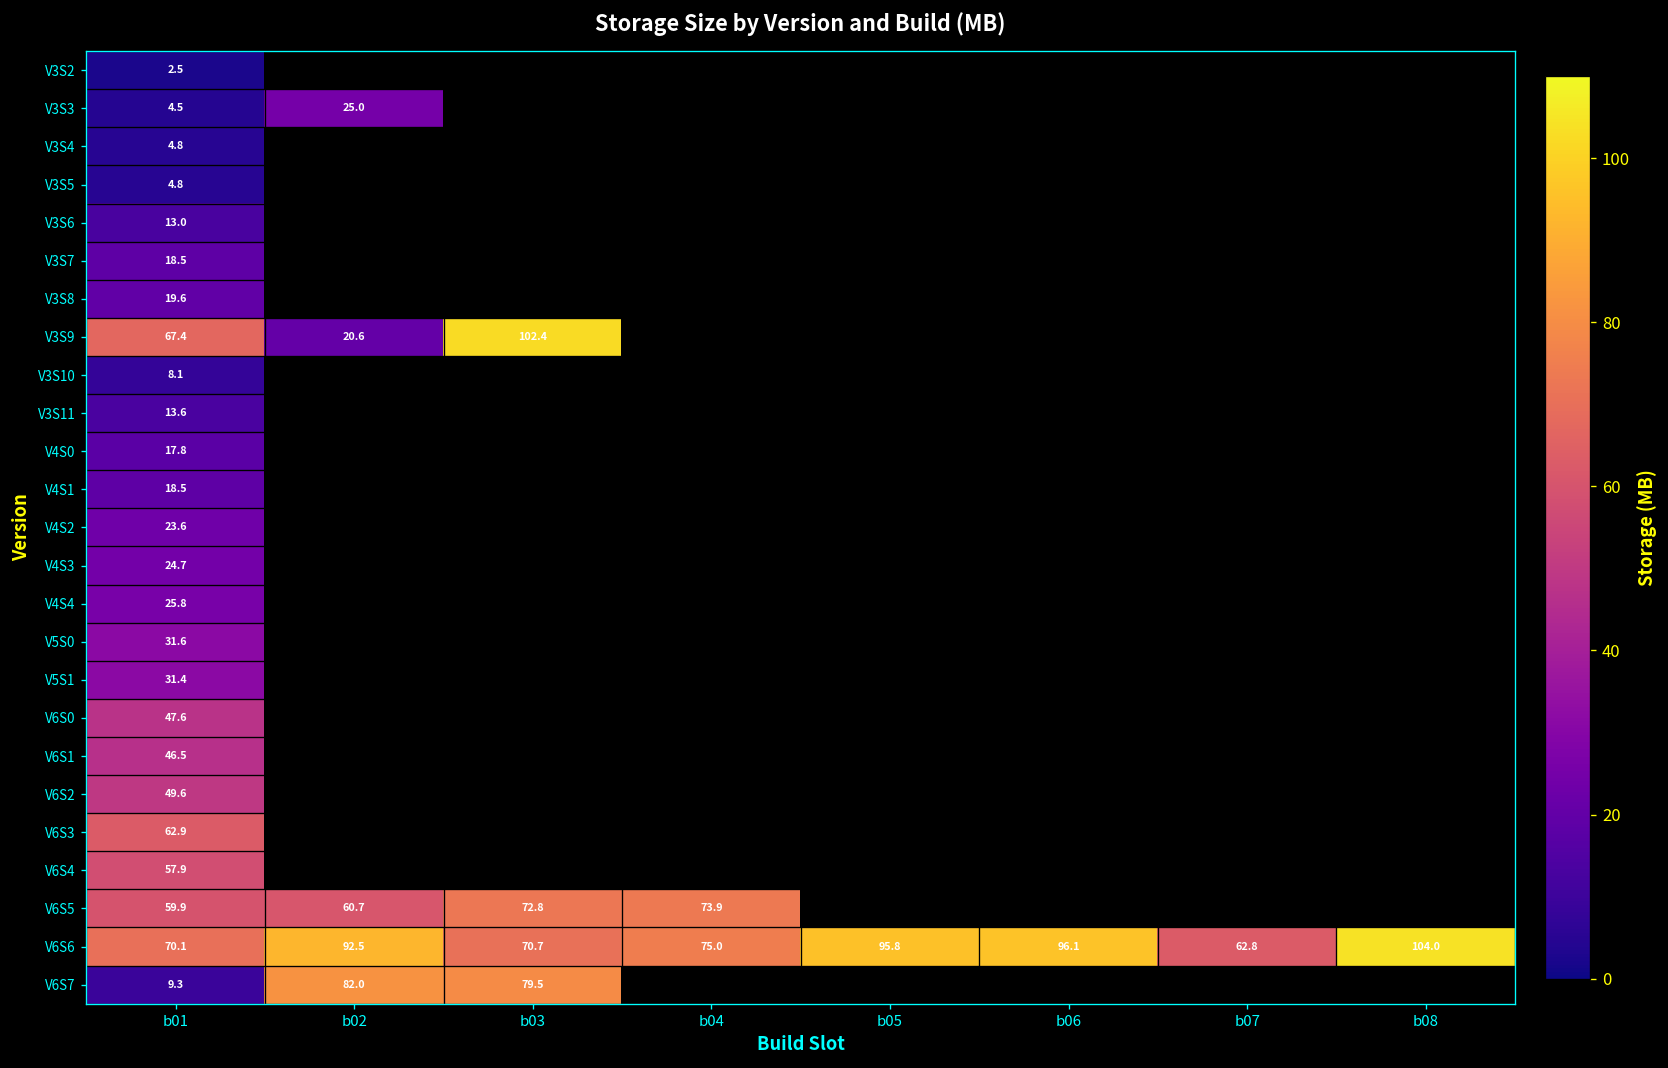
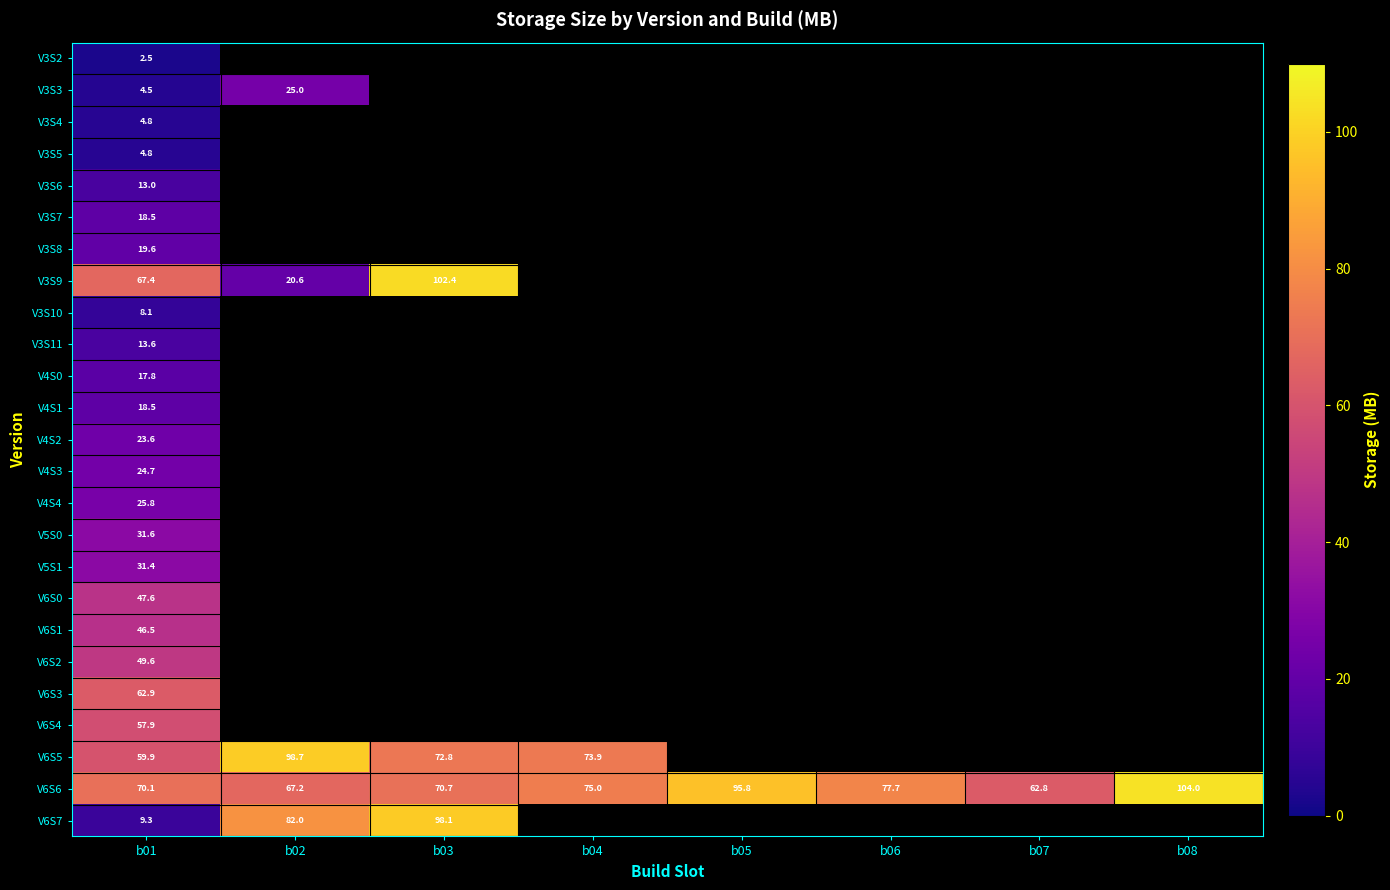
V6S5, b02: 60.7 -> 98.7
V6S6, b02: 92.5 -> 67.2
V6S6, b06: 96.1 -> 77.7
V6S7, b03: 79.5 -> 98.1
